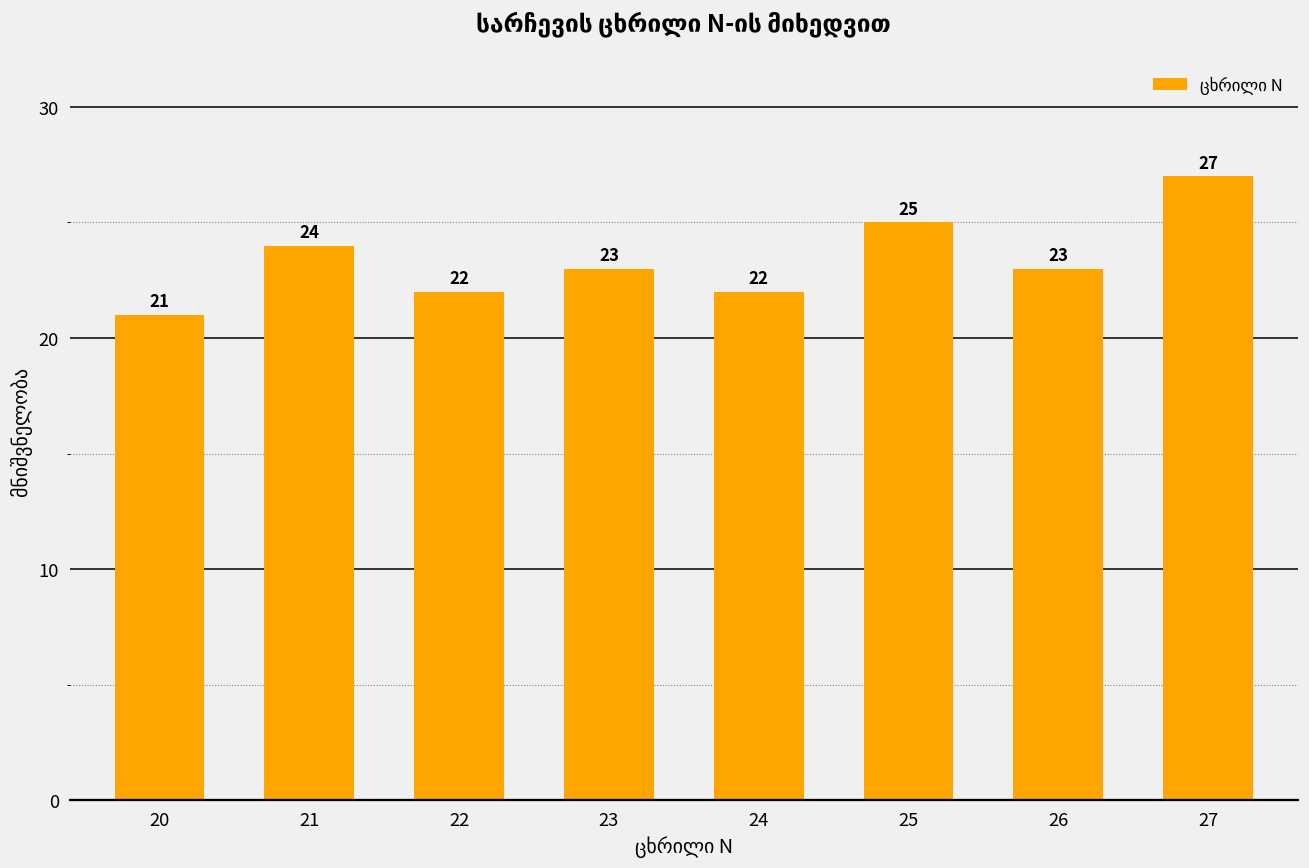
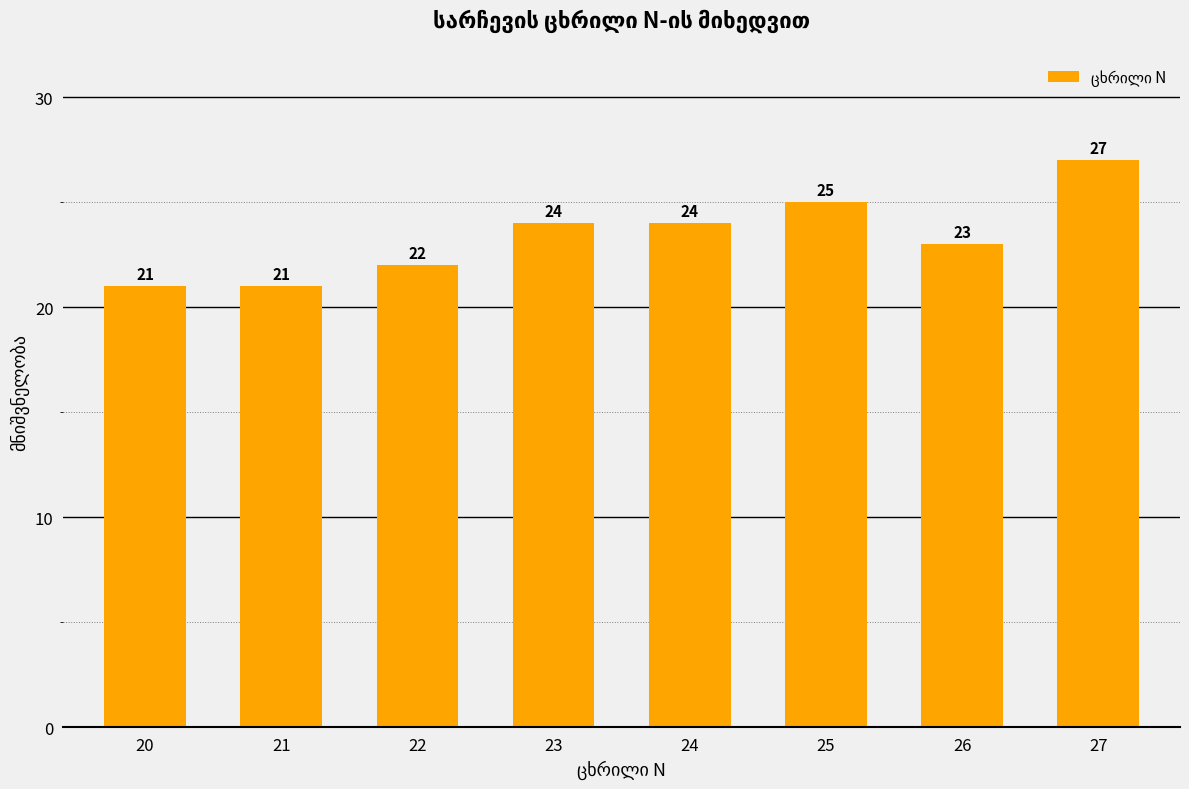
21: 24 -> 21
23: 23 -> 24
24: 22 -> 24
